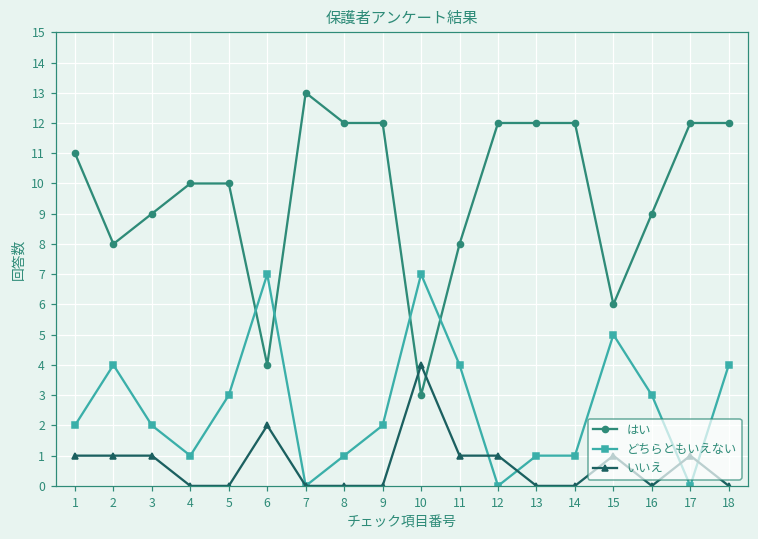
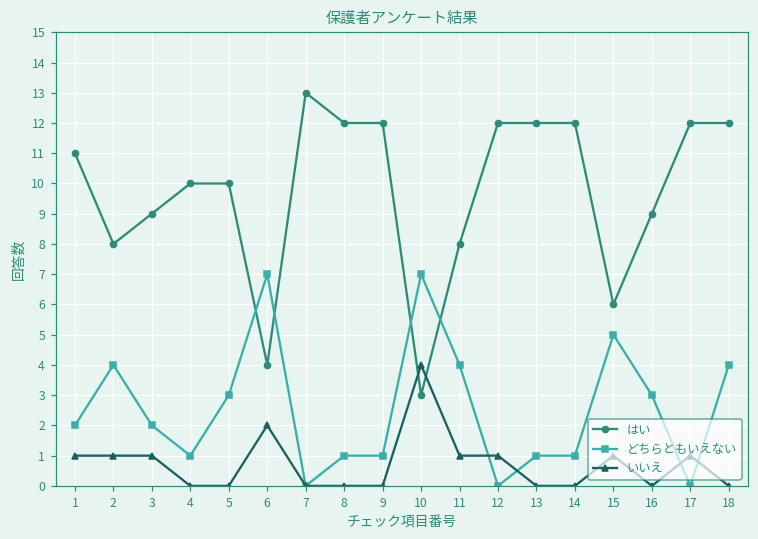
どちらともいえない, 9: 2 -> 1
